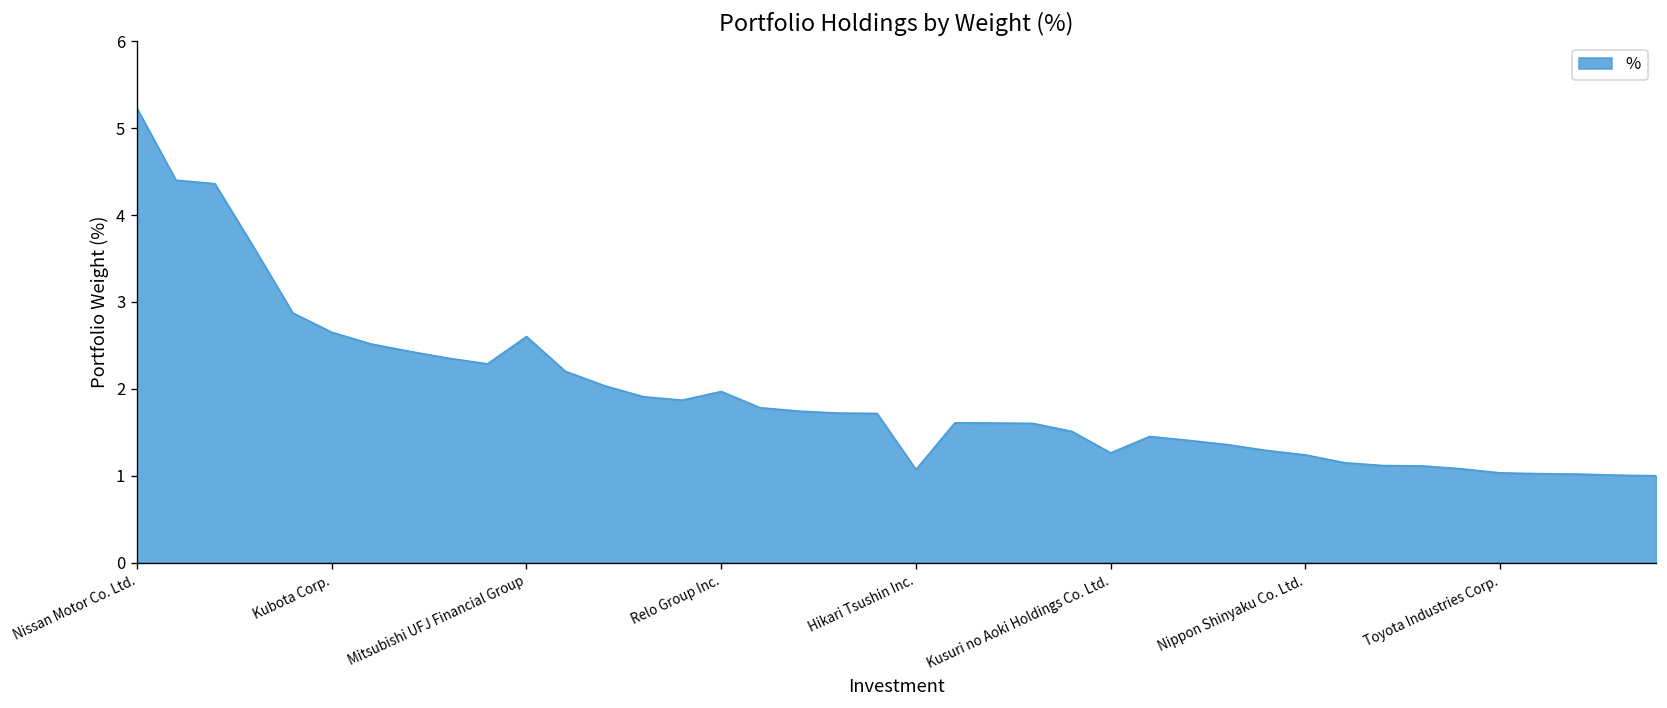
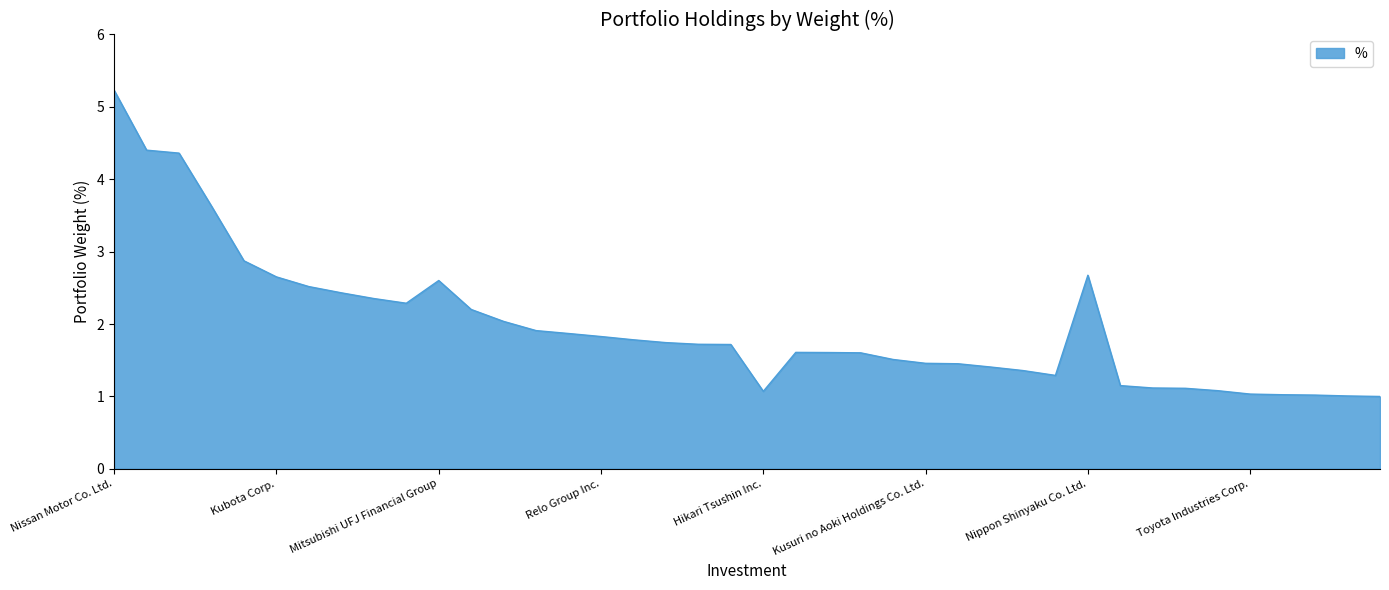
Relo Group Inc.: 2.0 -> 1.8
Kusuri no Aoki Holdings Co. Ltd.: 1.3 -> 1.5
Nippon Shinyaku Co. Ltd.: 1.2 -> 2.7
